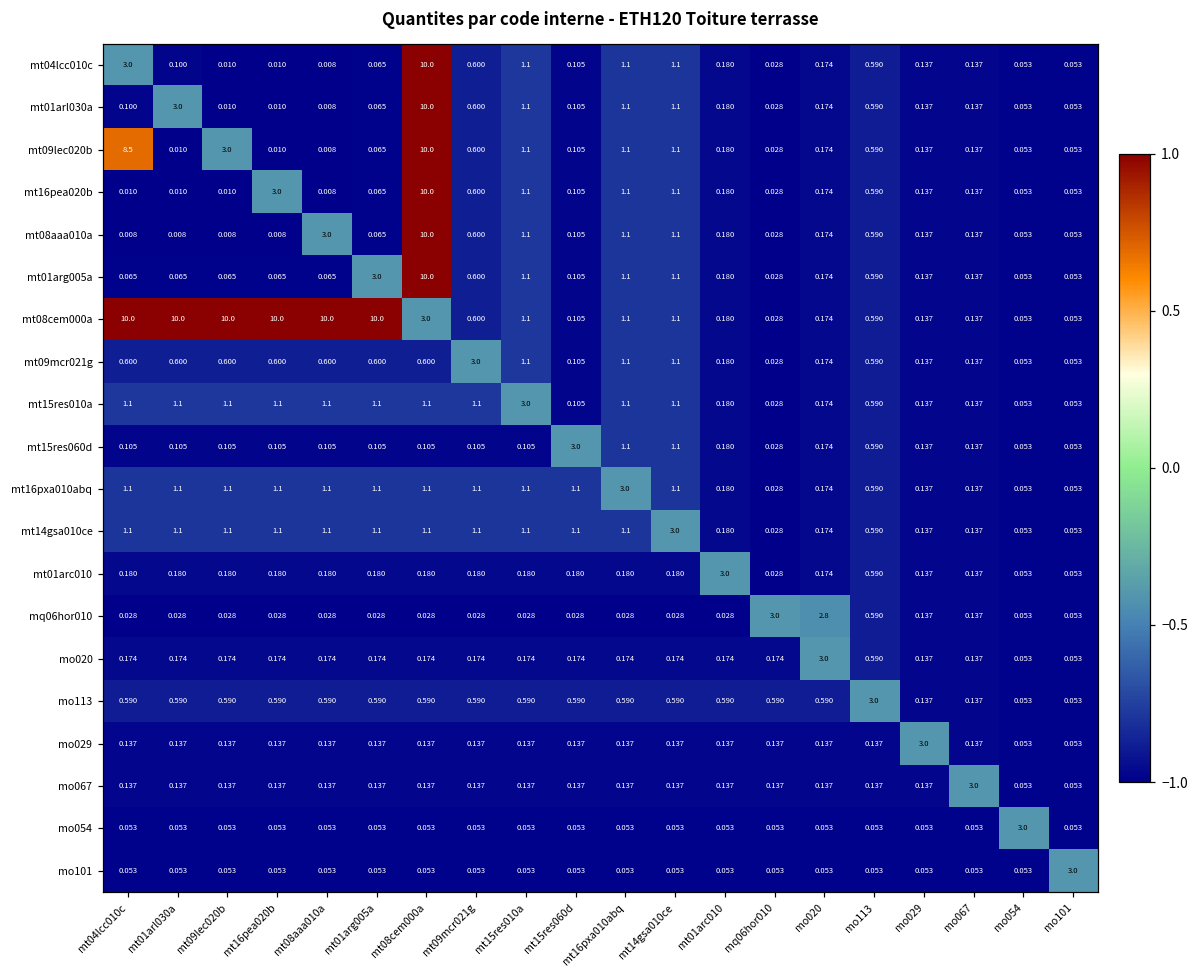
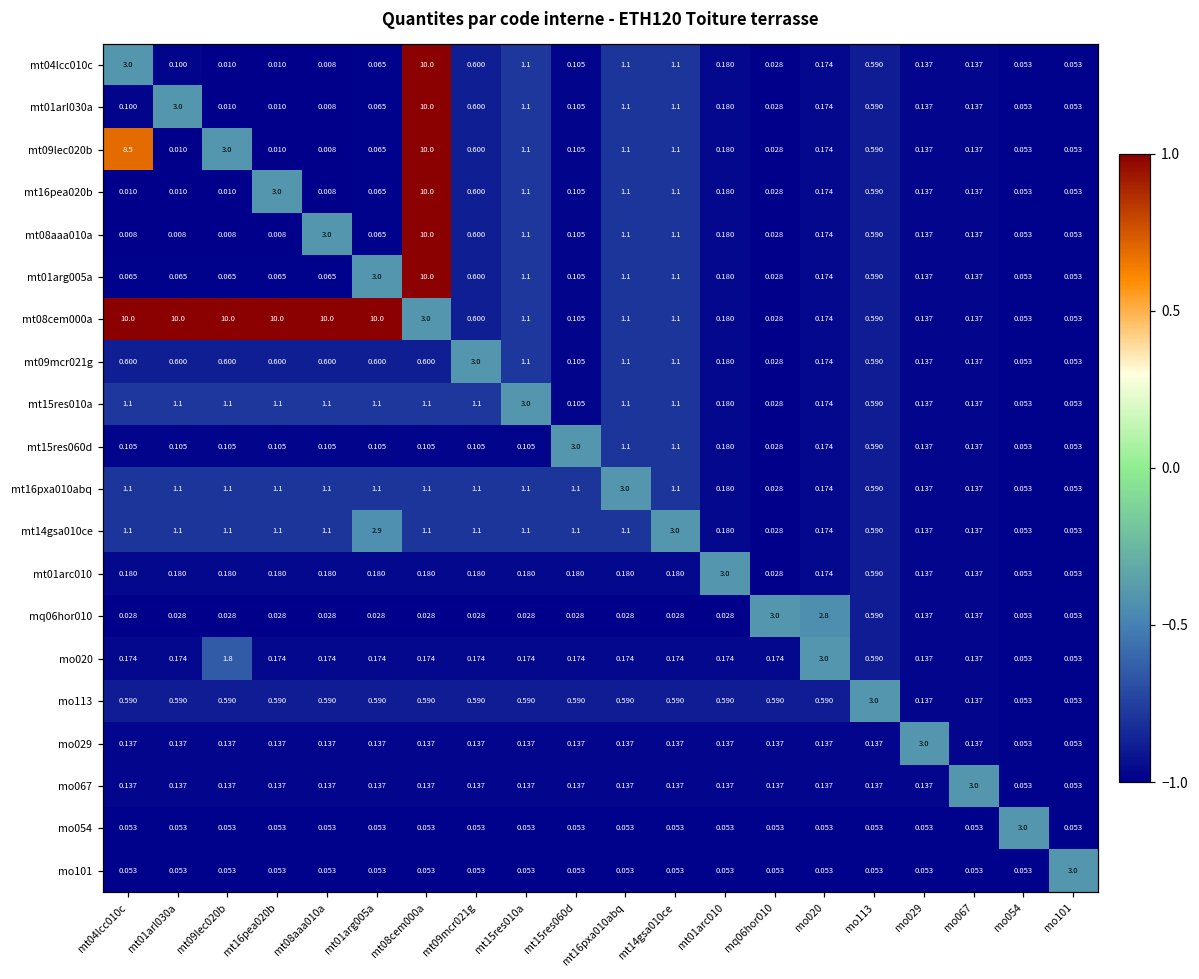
mt14gsa010ce, mt01arg005a: 1.1 -> 2.9
mo020, mt09lec020b: 0.174 -> 1.8
